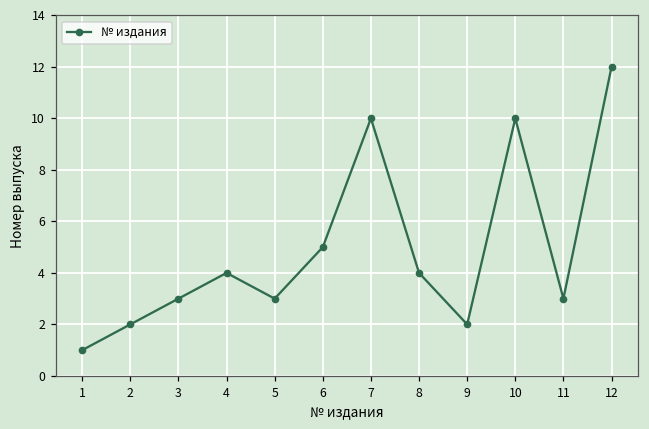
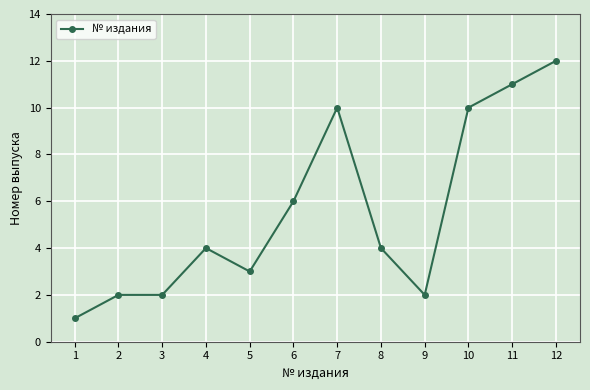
3: 3 -> 2
6: 5 -> 6
11: 3 -> 11
